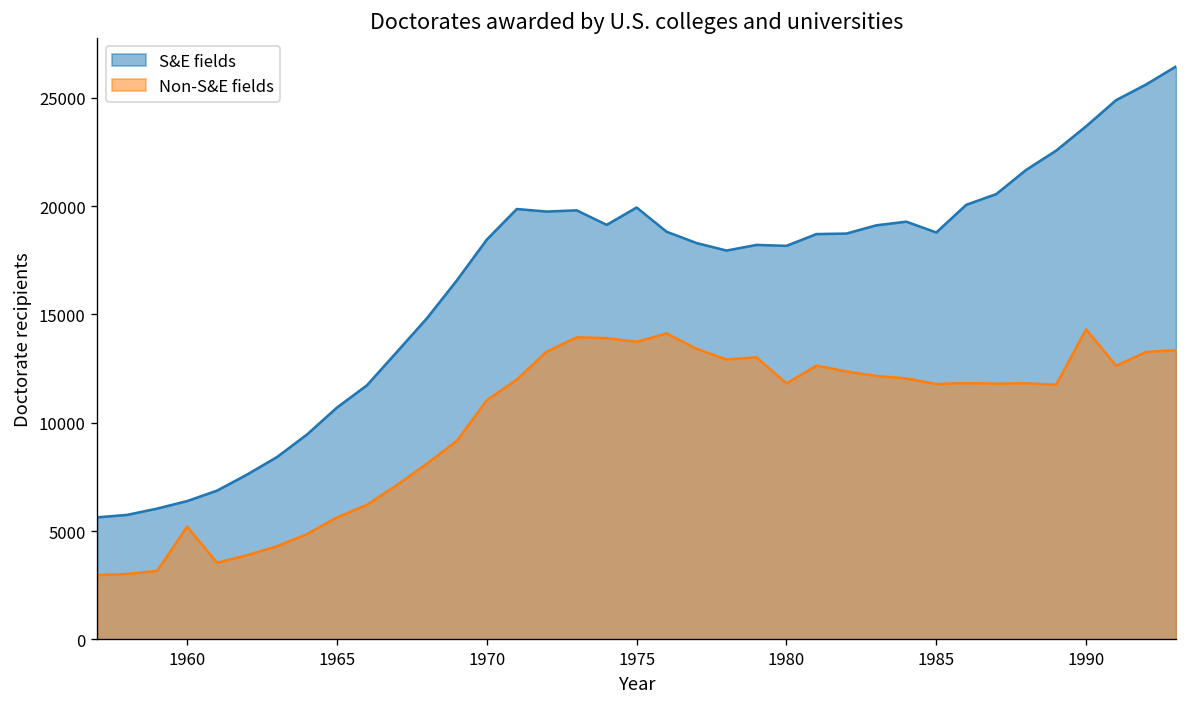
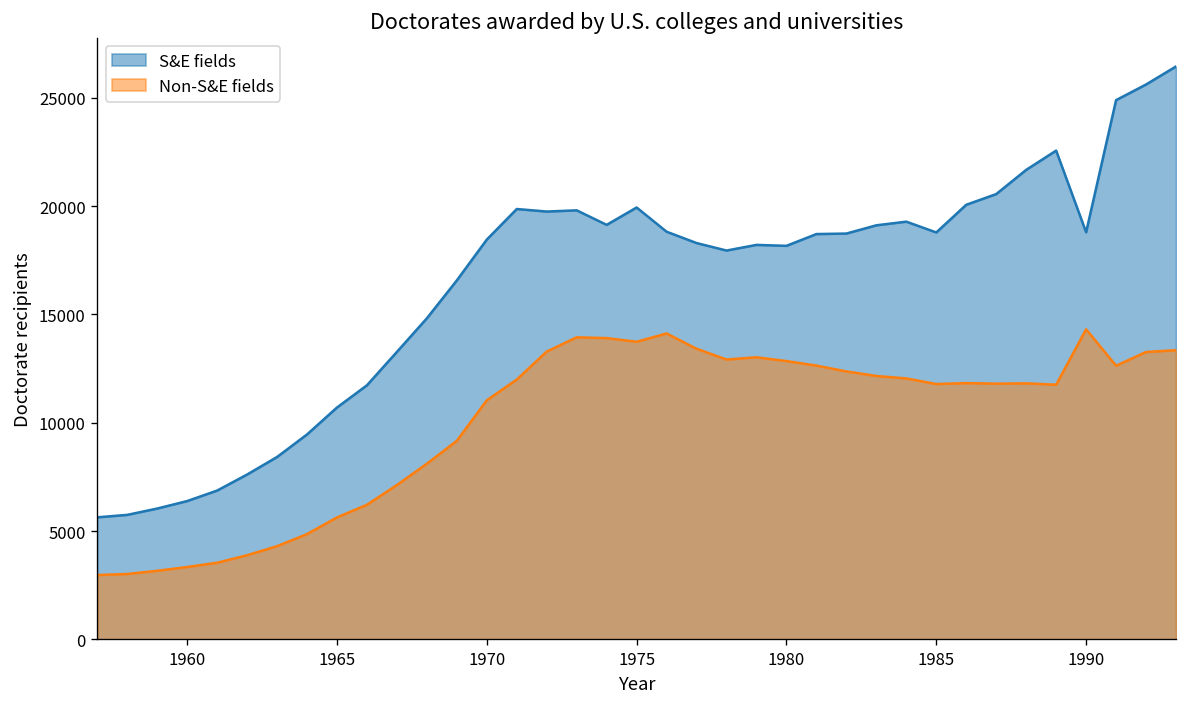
Non-S&E fields, 1960: 5200 -> 3300
Non-S&E fields, 1980: 11800 -> 12900
S&E fields, 1990: 23700 -> 18800
